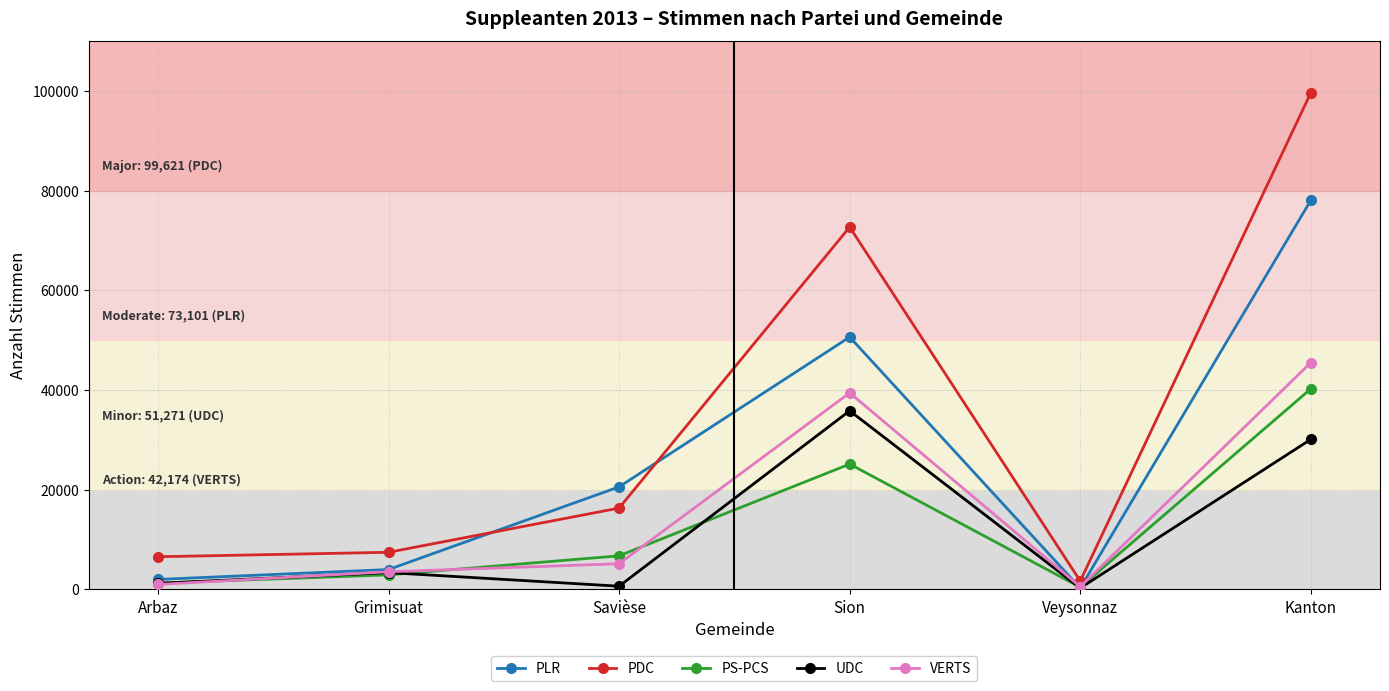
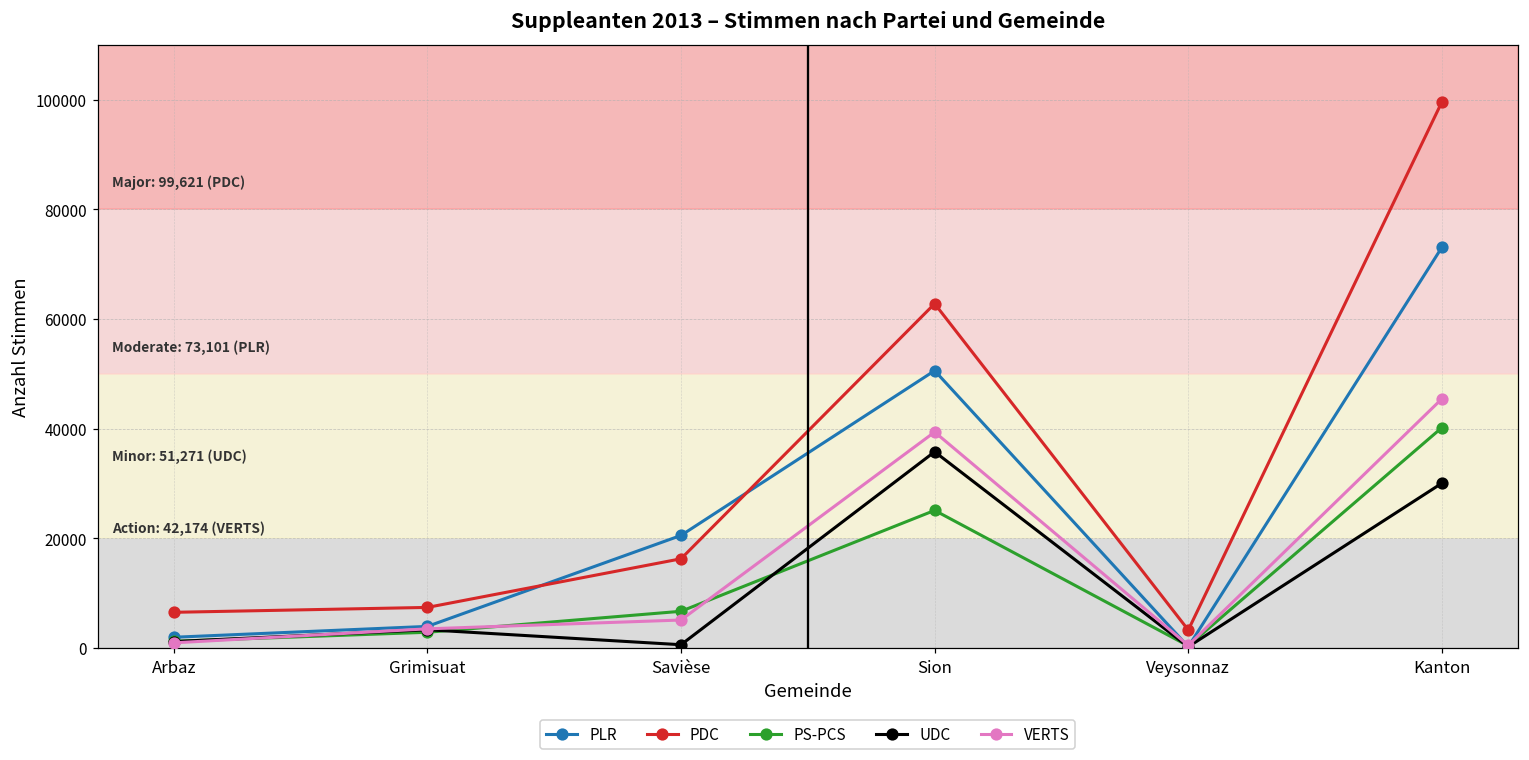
PDC, Sion: 73000 -> 63000
PDC, Veysonnaz: 2000 -> 3000
PLR, Kanton: 78000 -> 73000
